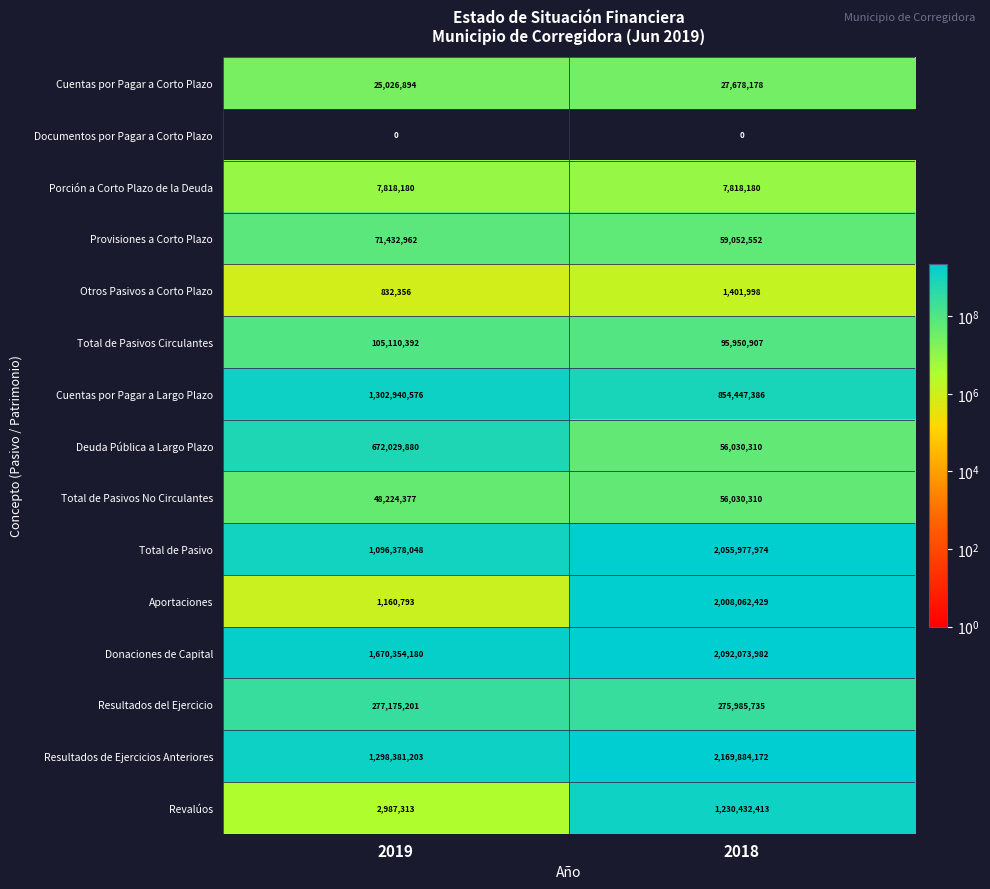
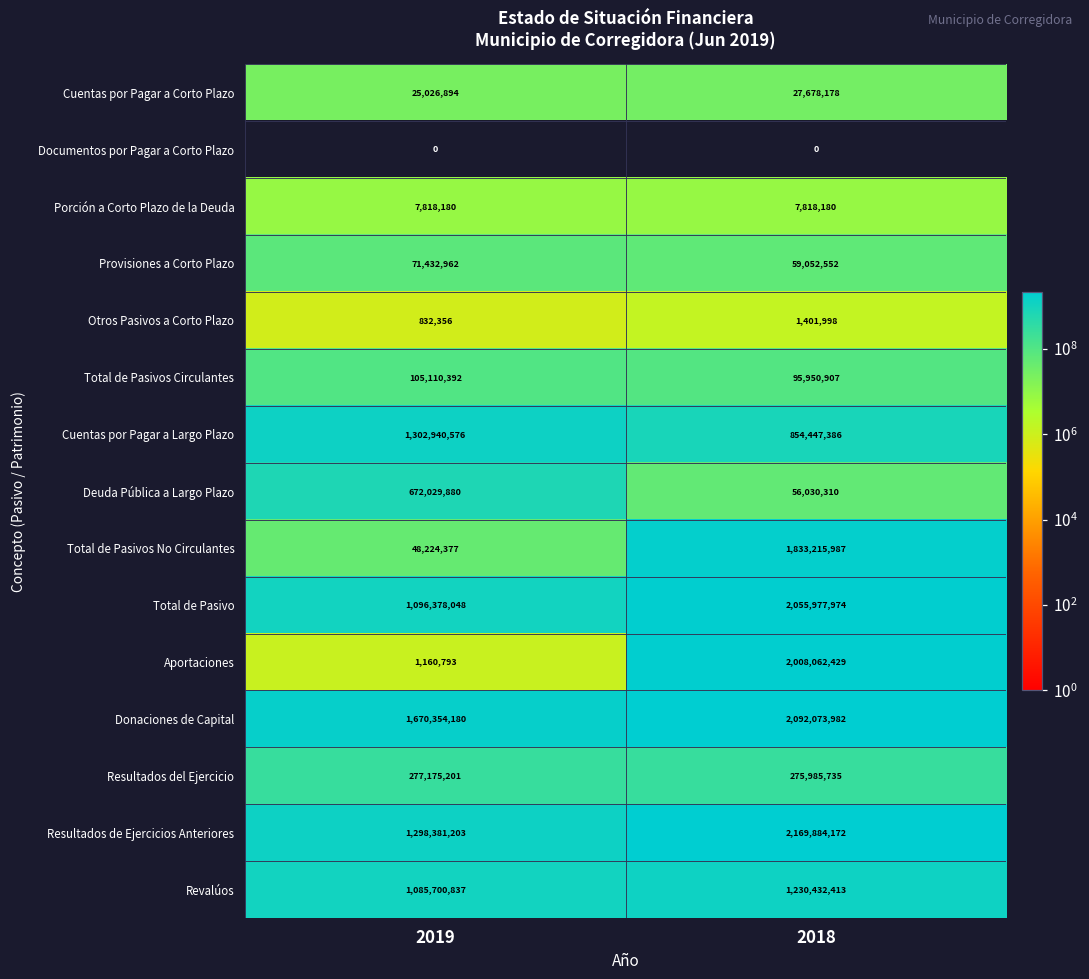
Total de Pasivos No Circulantes, 2018: 56,030,310 -> 1,833,215,987
Revalúos, 2019: 2,987,313 -> 1,085,700,837
